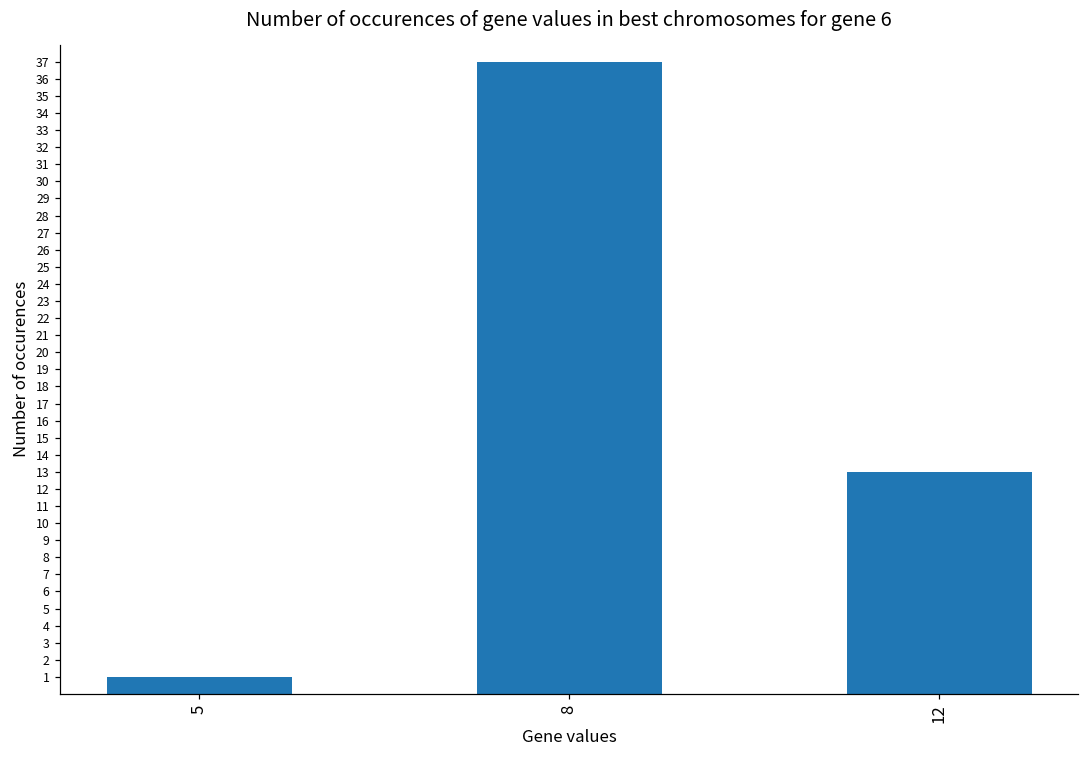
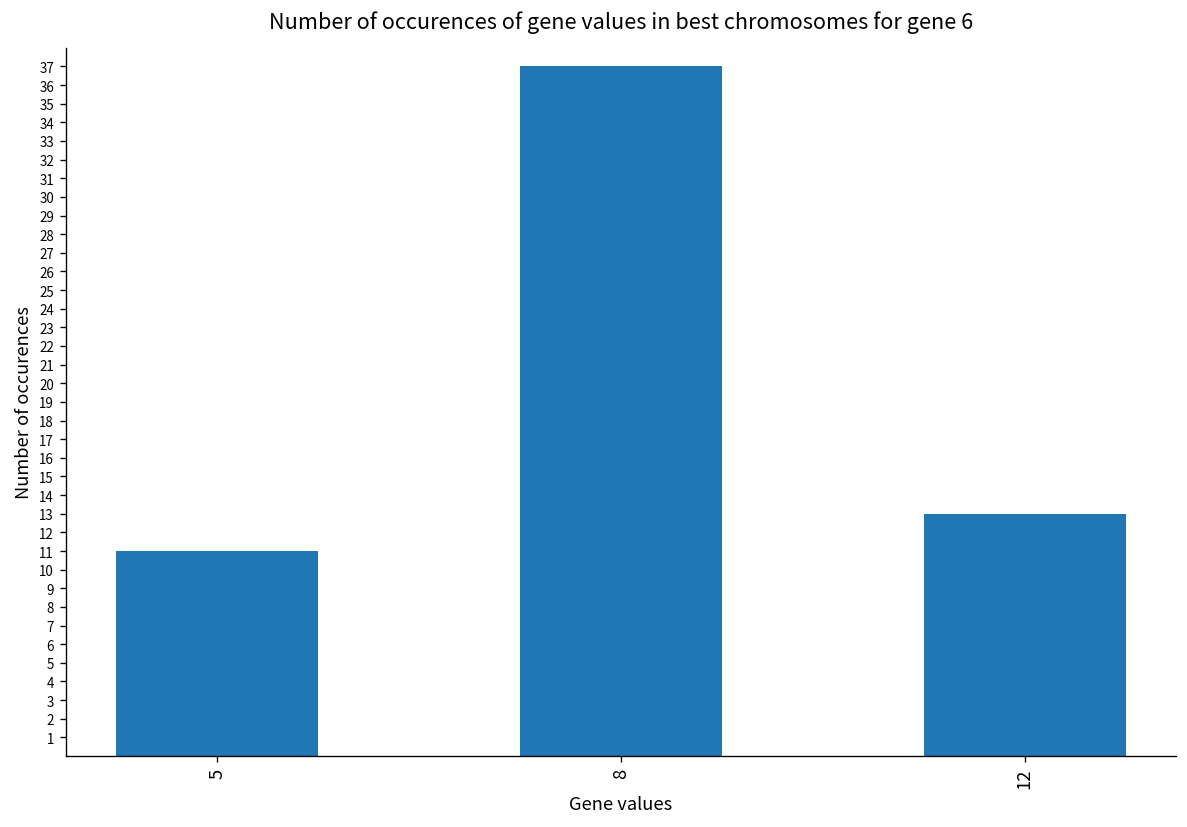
5: 1 -> 11
